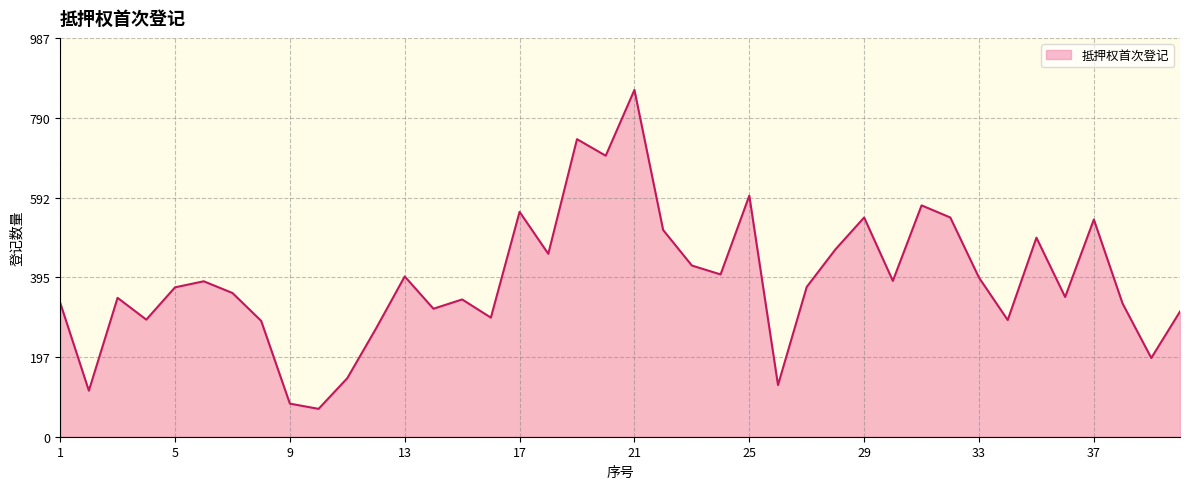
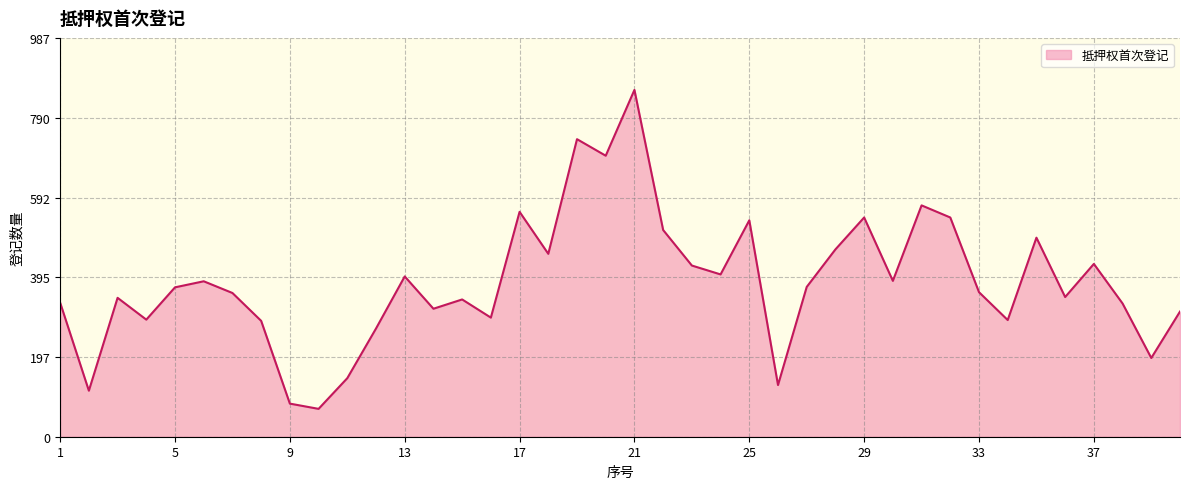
25: 600 -> 540
33: 390 -> 360
37: 540 -> 430
